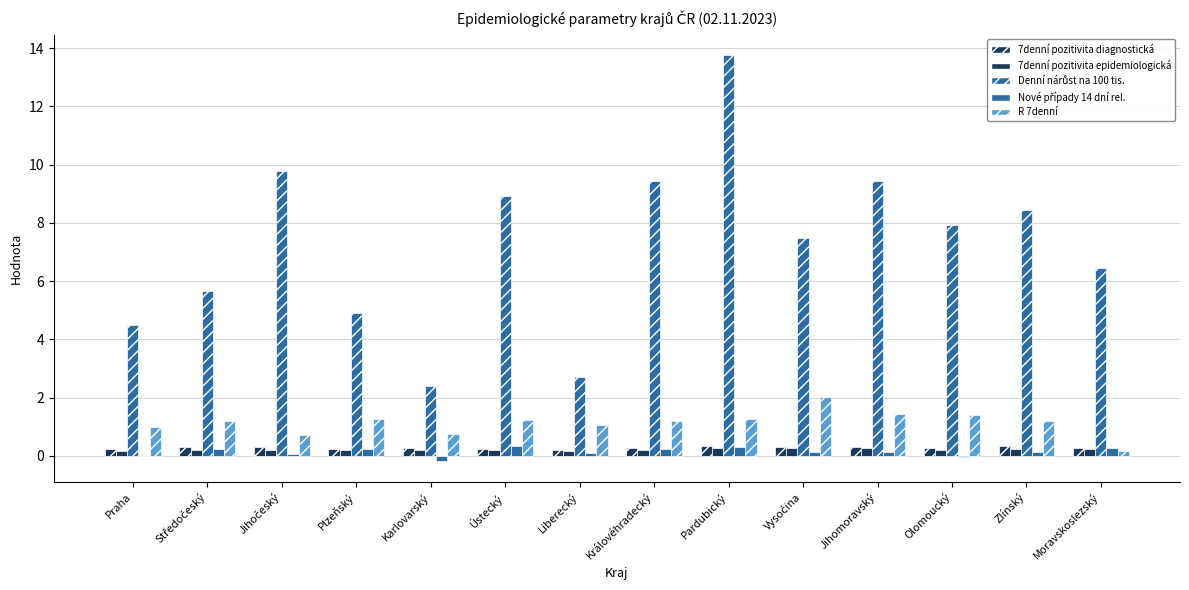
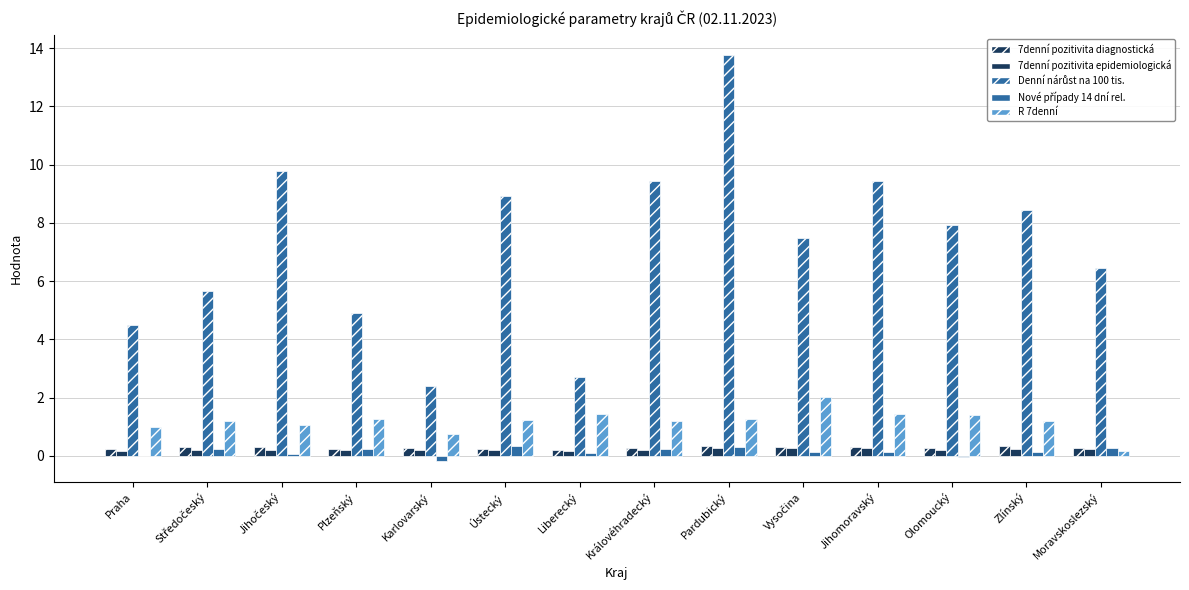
R 7denní, Jihočeský: 0.7 -> 1.1
R 7denní, Liberecký: 1.1 -> 1.4
